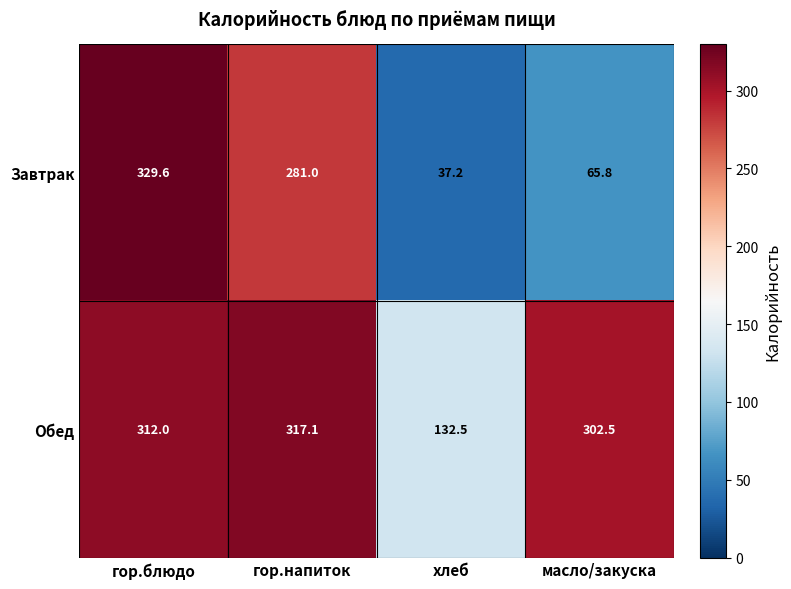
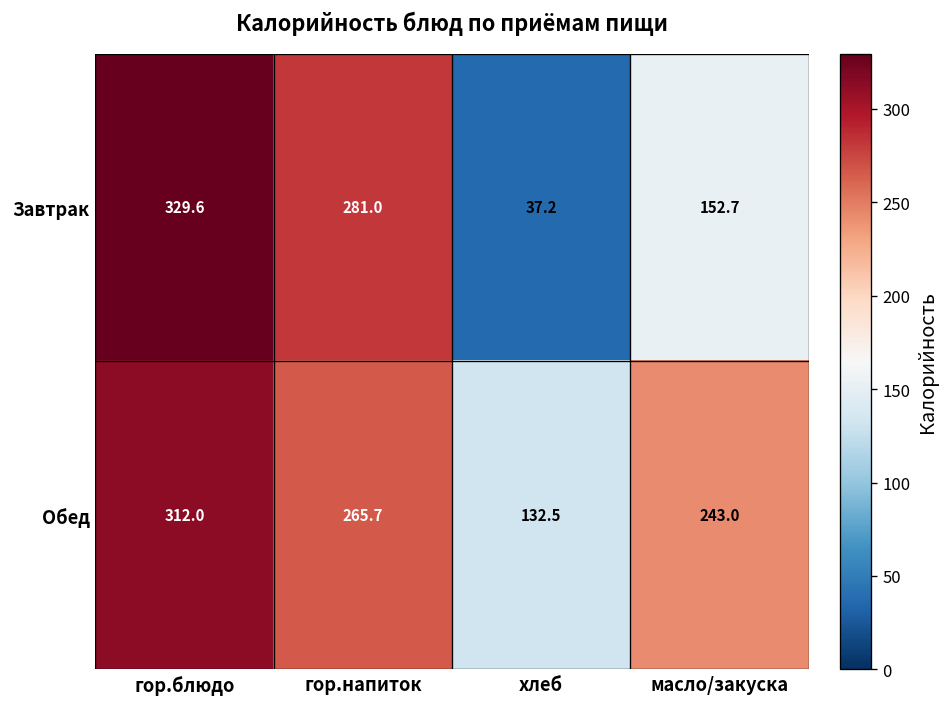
Завтрак, масло/закуска: 65.8 -> 152.7
Обед, гор.напиток: 317.1 -> 265.7
Обед, масло/закуска: 302.5 -> 243.0
